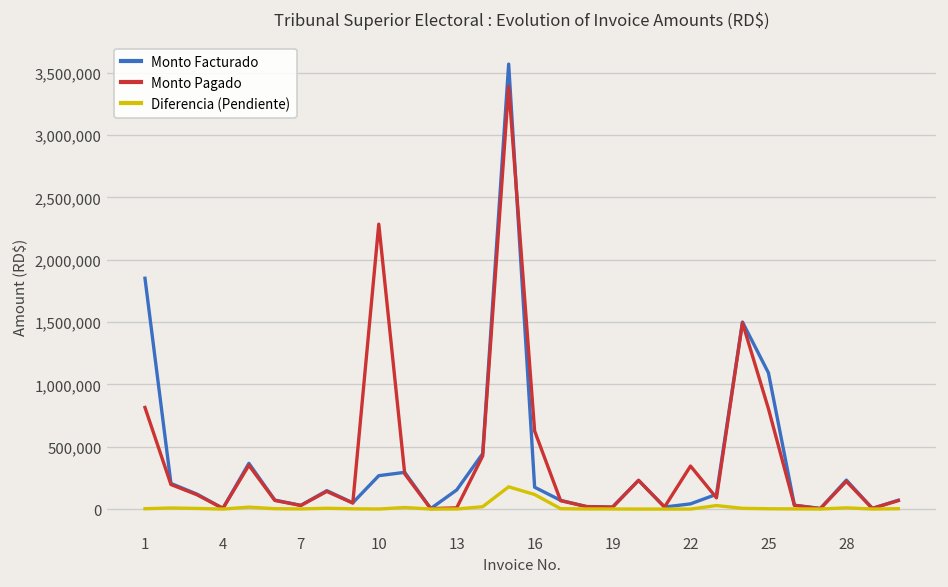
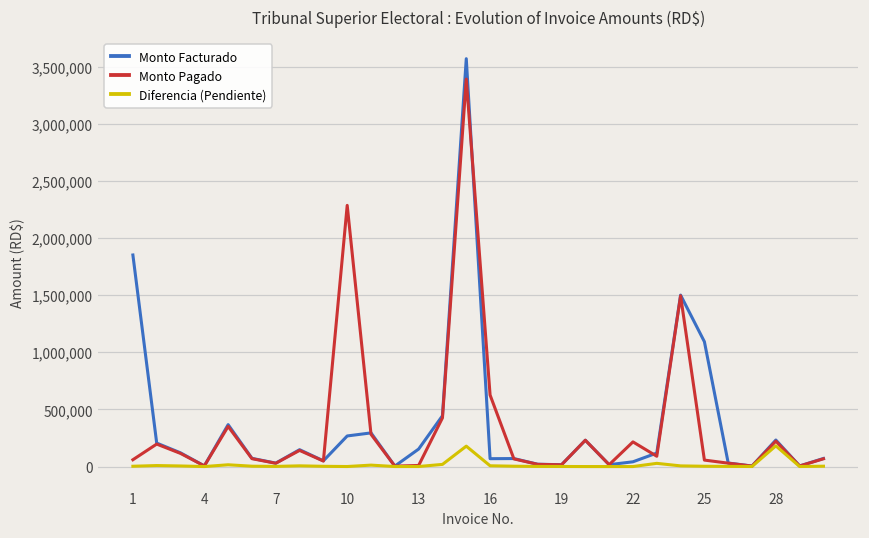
Monto Pagado, 1: 810,000 -> 60,000
Monto Facturado, 16: 180,000 -> 70,000
Diferencia (Pendiente), 16: 120,000 -> 10,000
Monto Pagado, 22: 340,000 -> 220,000
Monto Pagado, 25: 800,000 -> 60,000
Diferencia (Pendiente), 28: 10,000 -> 180,000
